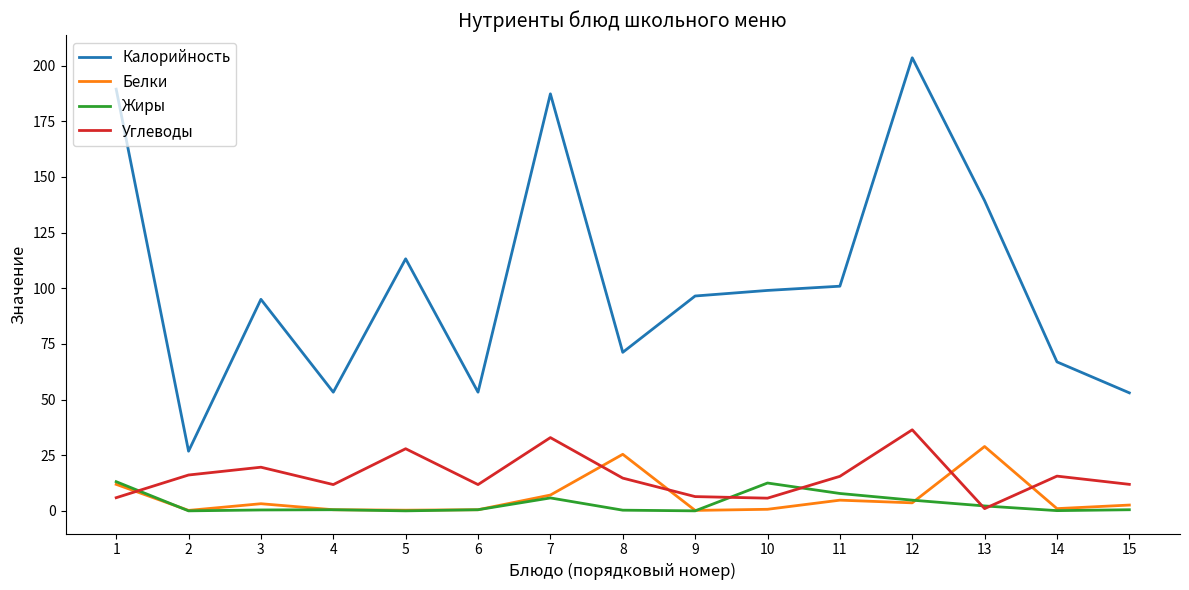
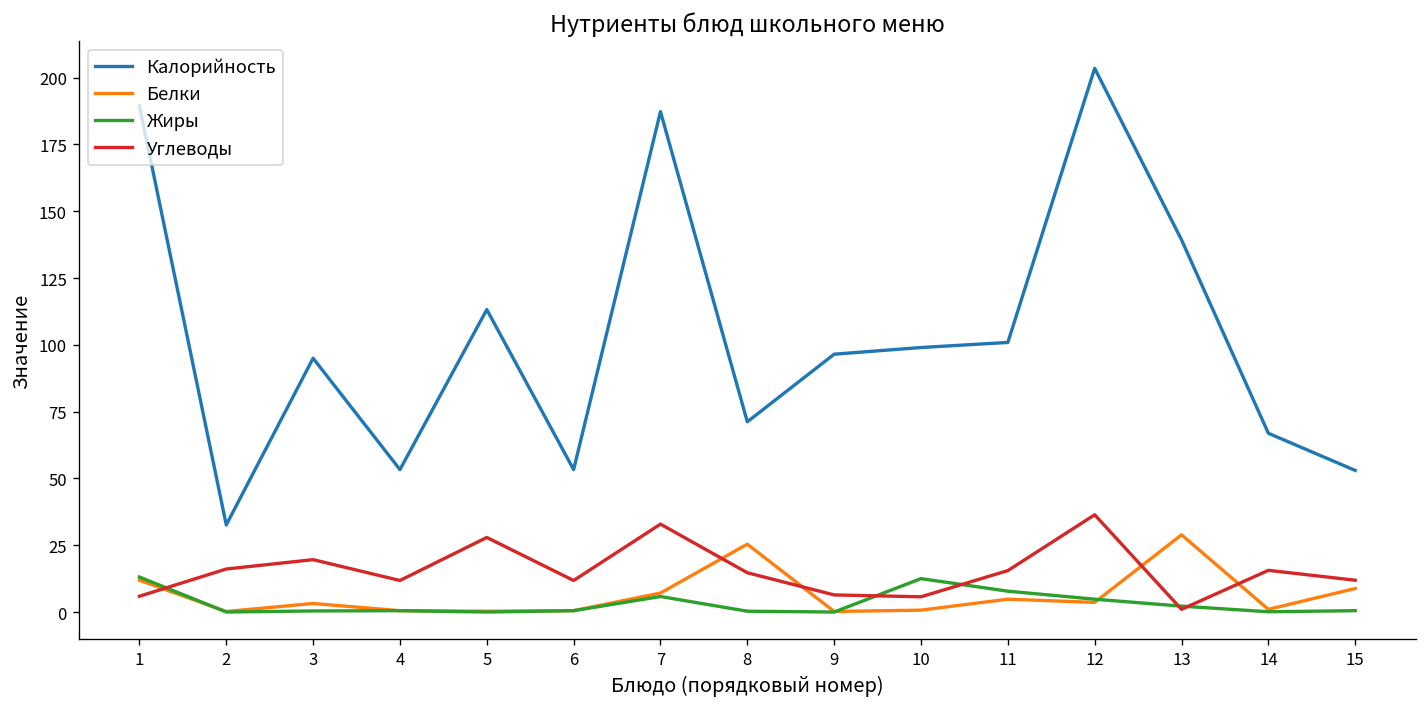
Калорийность, 2: 27 -> 33
Белки, 15: 3 -> 9
